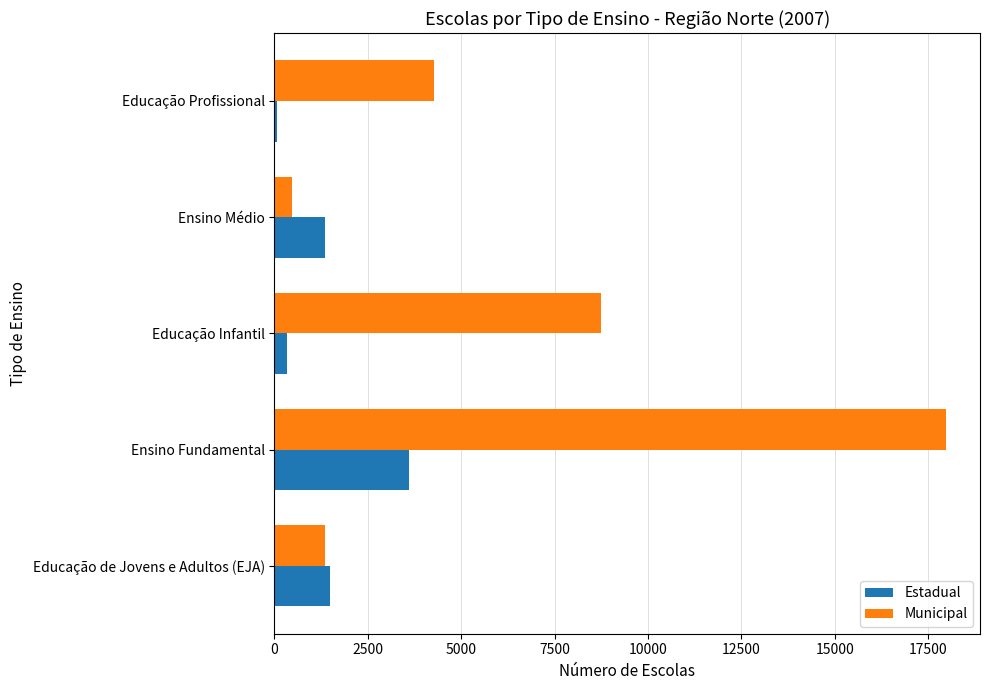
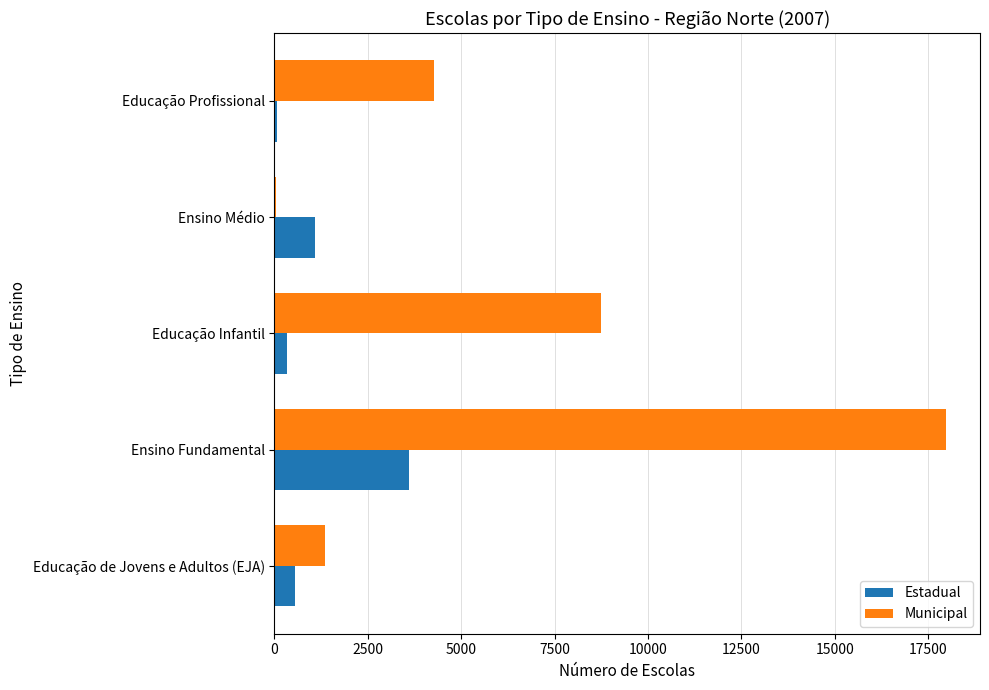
Municipal, Ensino Médio: 500 -> 0
Estadual, Ensino Médio: 1400 -> 1100
Estadual, Educação de Jovens e Adultos (EJA): 1500 -> 500
